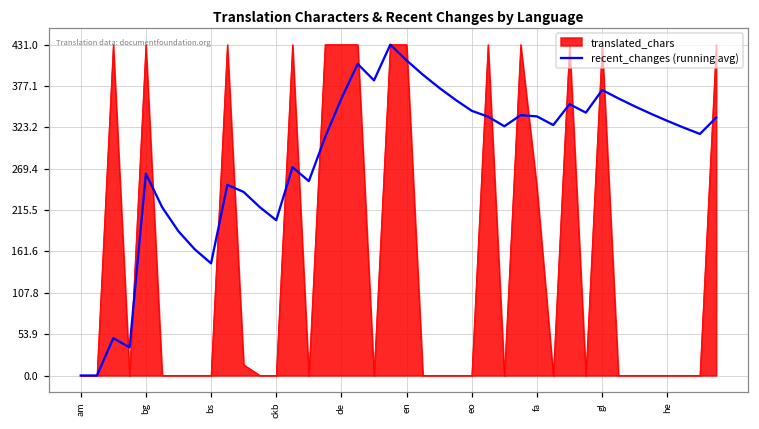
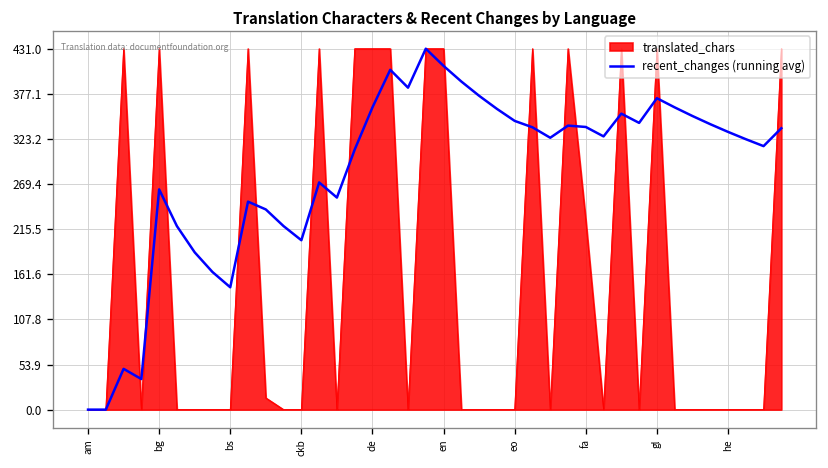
translated_chars, fa: 240 -> 230
